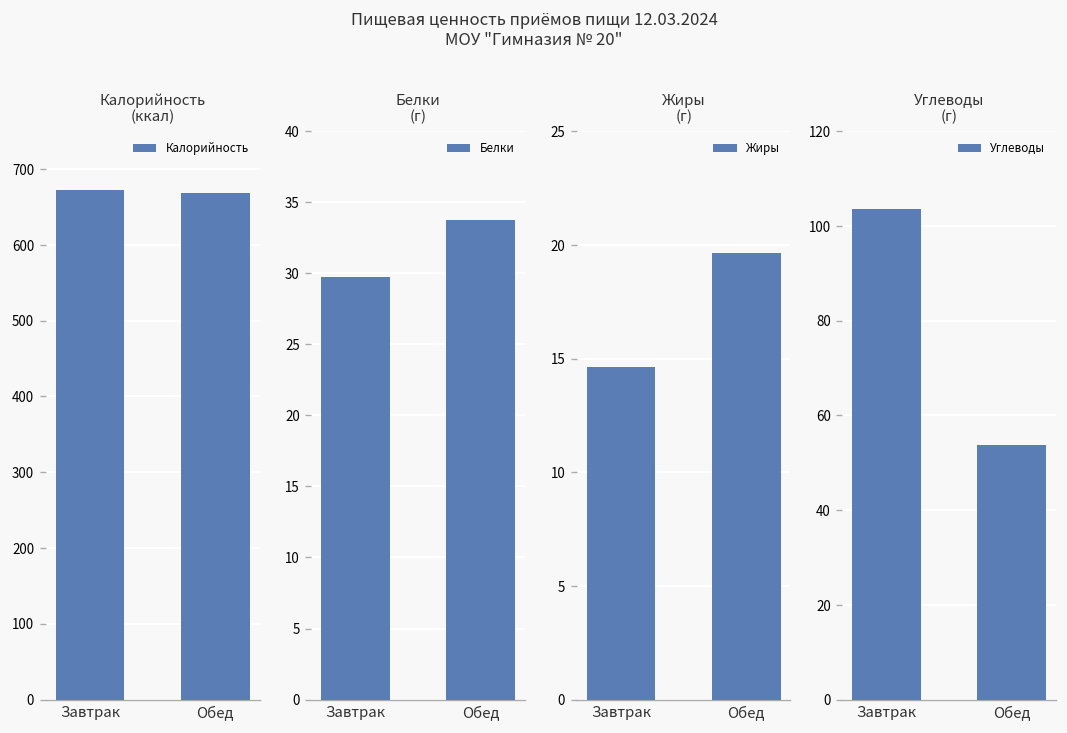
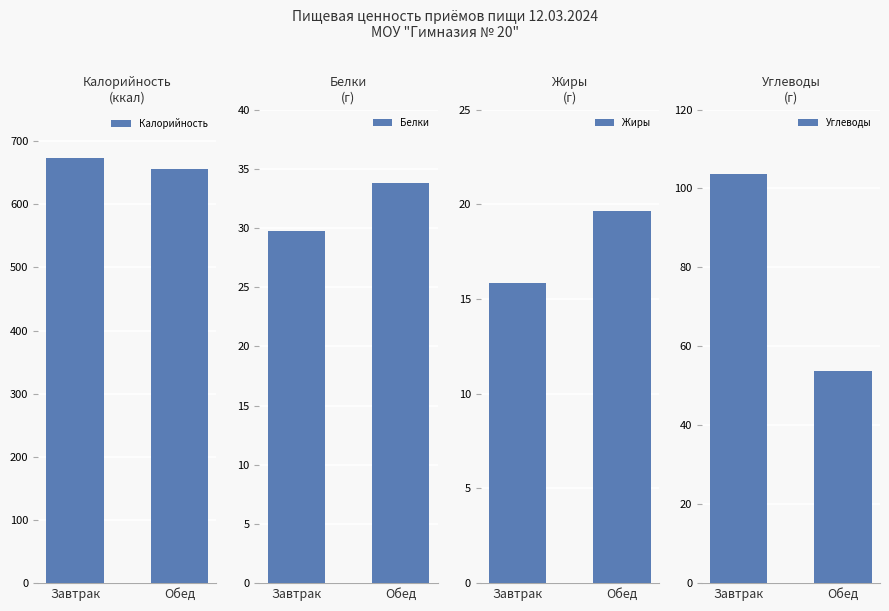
Калорийность (ккал), Обед: 670 -> 660
Жиры (г), Завтрак: 14.6 -> 15.9
